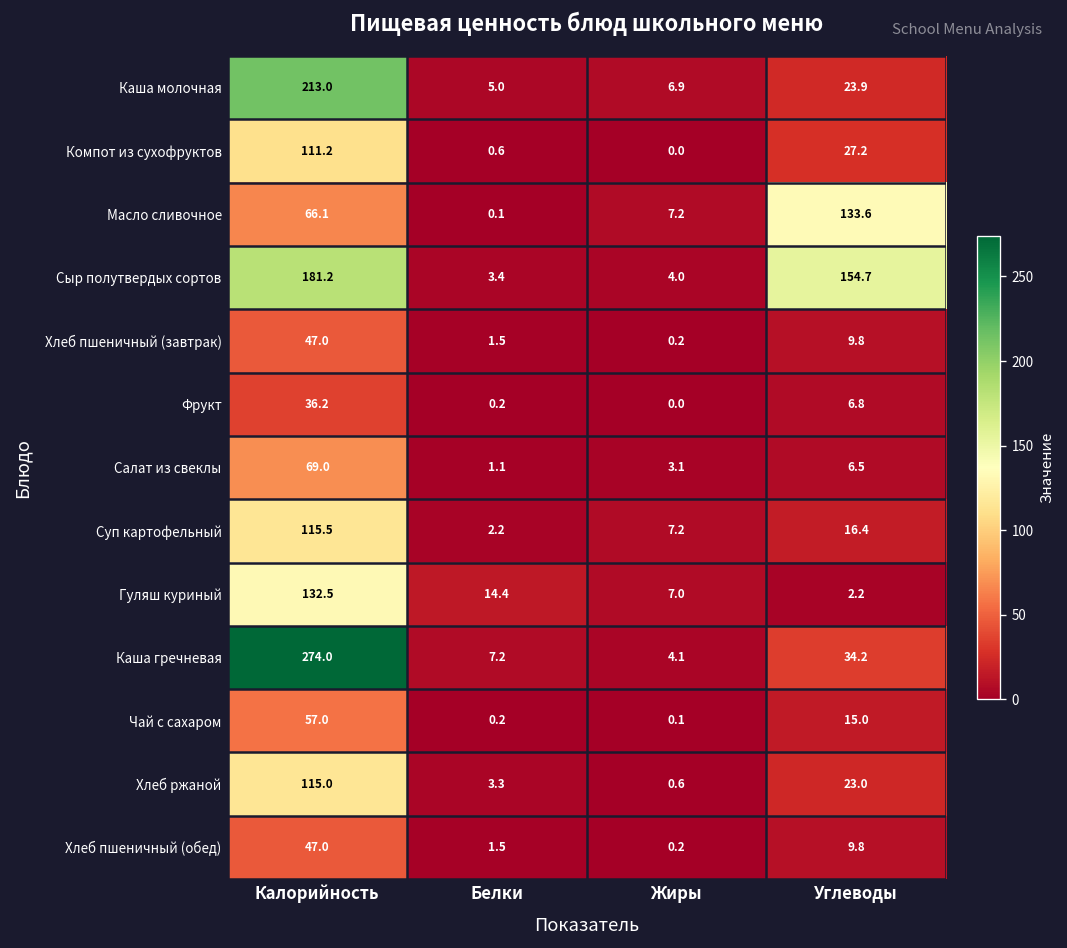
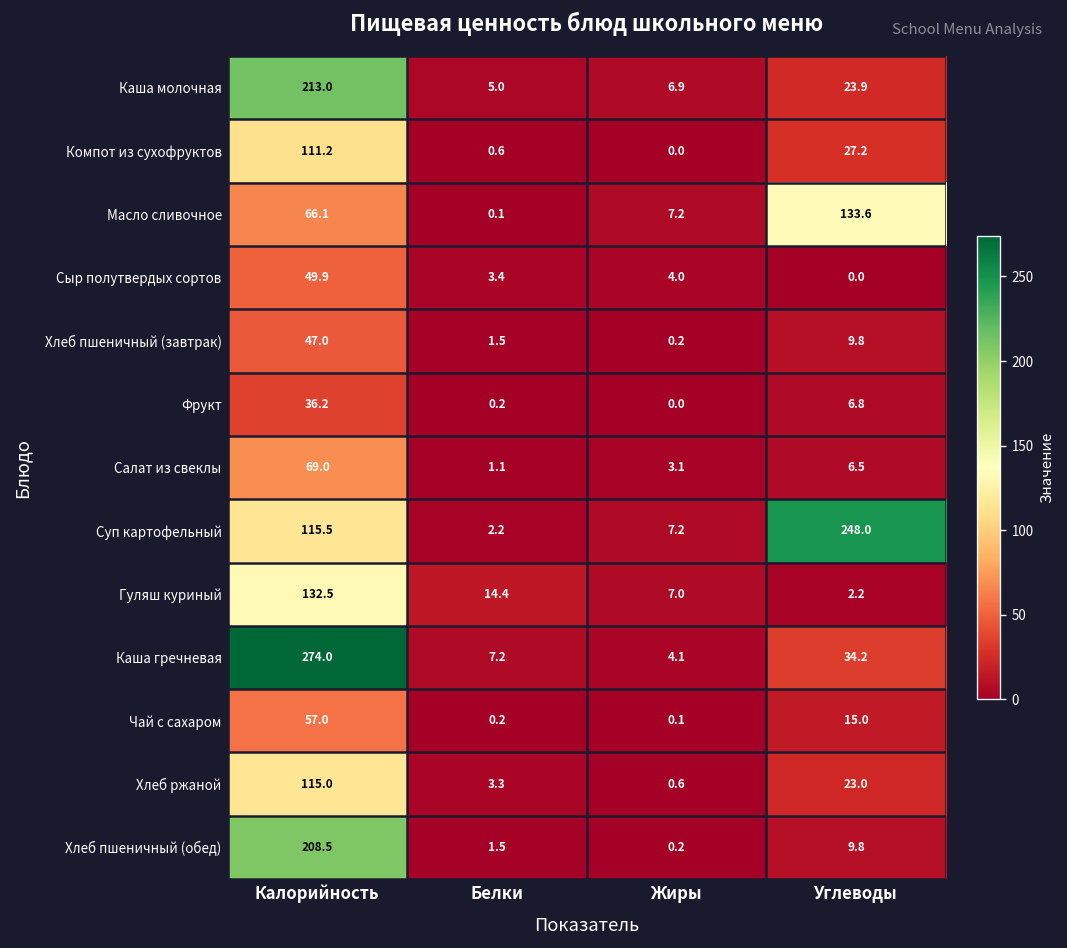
Сыр полутвердых сортов, Калорийность: 181.2 -> 49.9
Сыр полутвердых сортов, Углеводы: 154.7 -> 0.0
Суп картофельный, Углеводы: 16.4 -> 248.0
Хлеб пшеничный (обед), Калорийность: 47.0 -> 208.5
